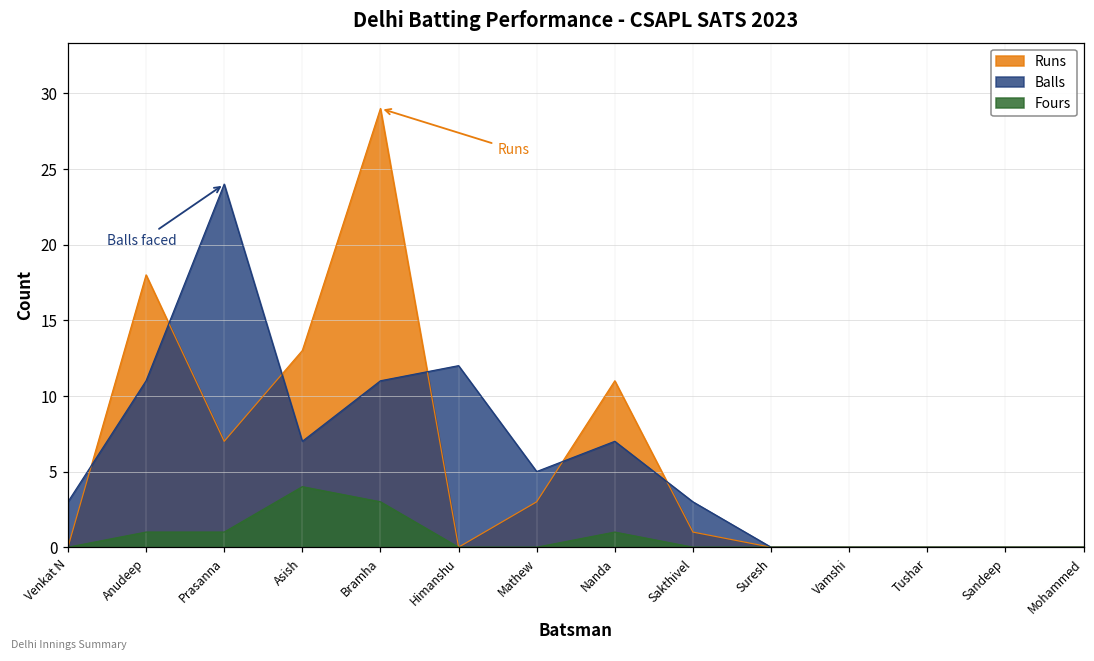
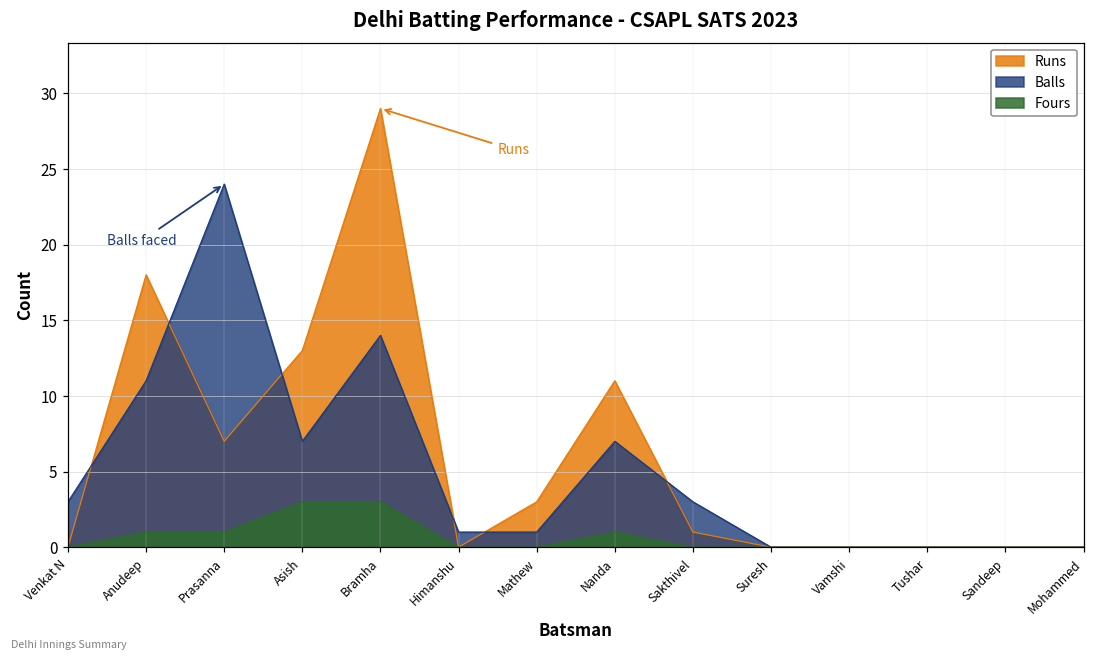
Fours, Asish: 4 -> 3
Balls, Bramha: 11 -> 14
Balls, Himanshu: 12 -> 1
Balls, Mathew: 5 -> 1
